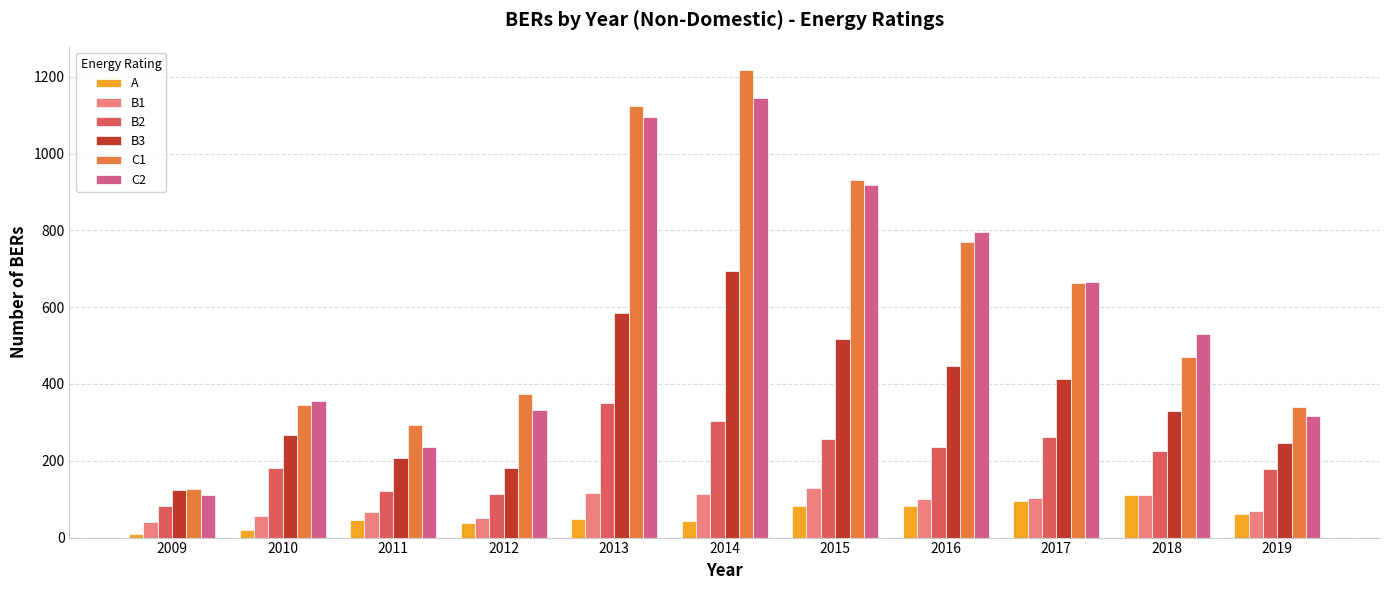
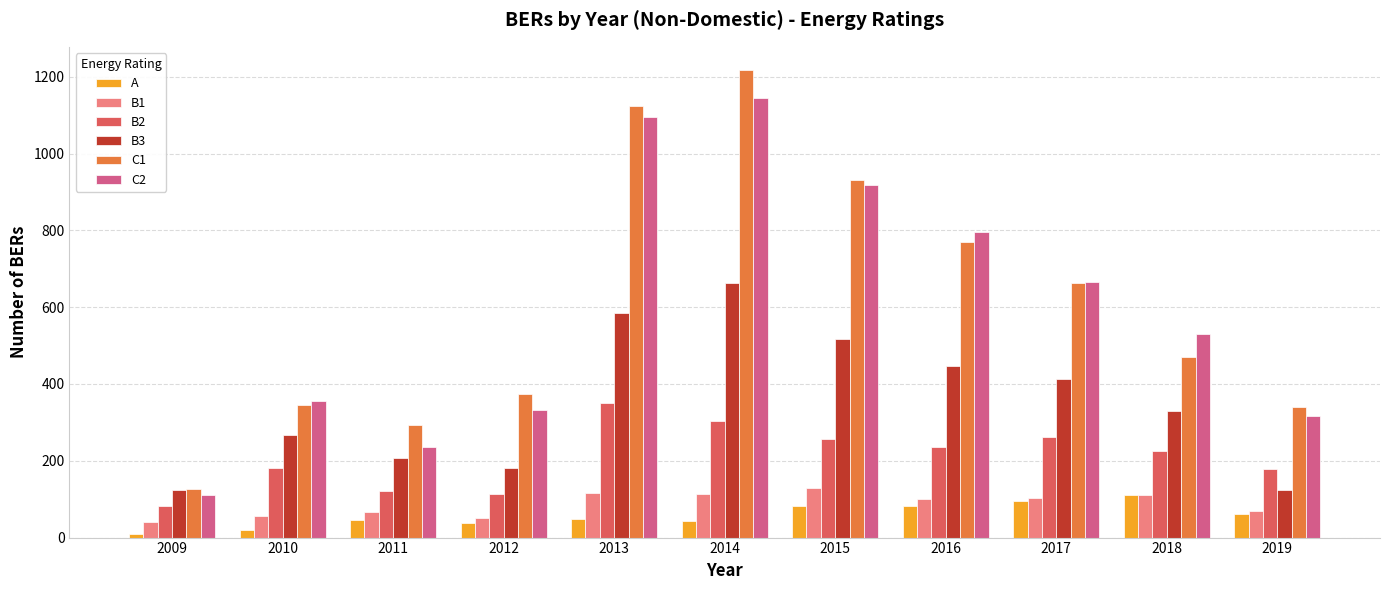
B3, 2014: 690 -> 660
B3, 2019: 250 -> 130
